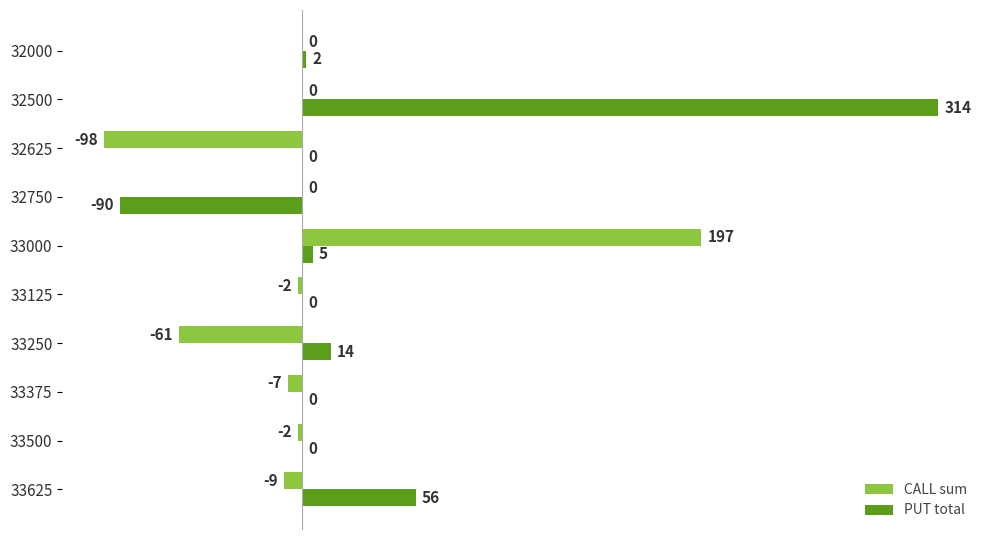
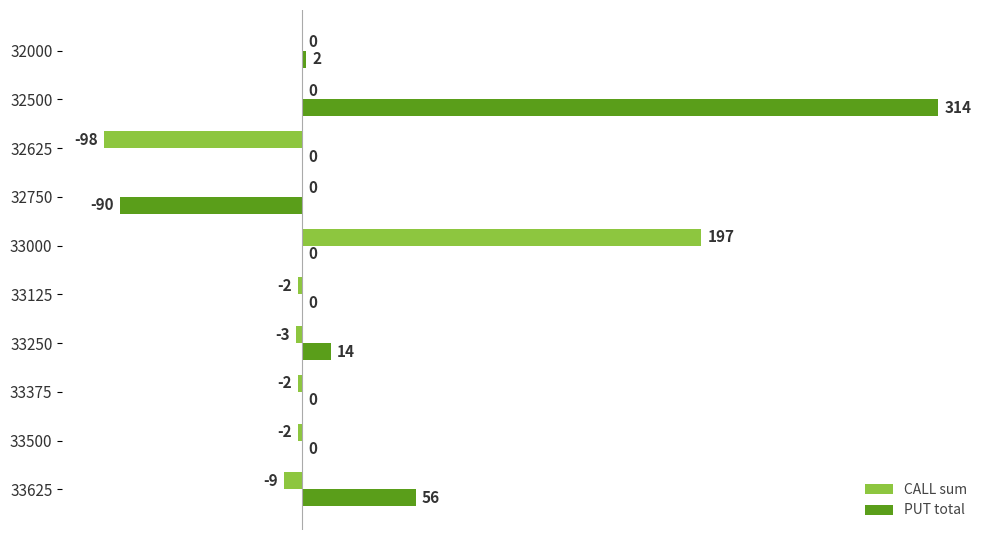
PUT total, 33000: 5 -> 0
CALL sum, 33250: -61 -> -3
CALL sum, 33375: -7 -> -2
